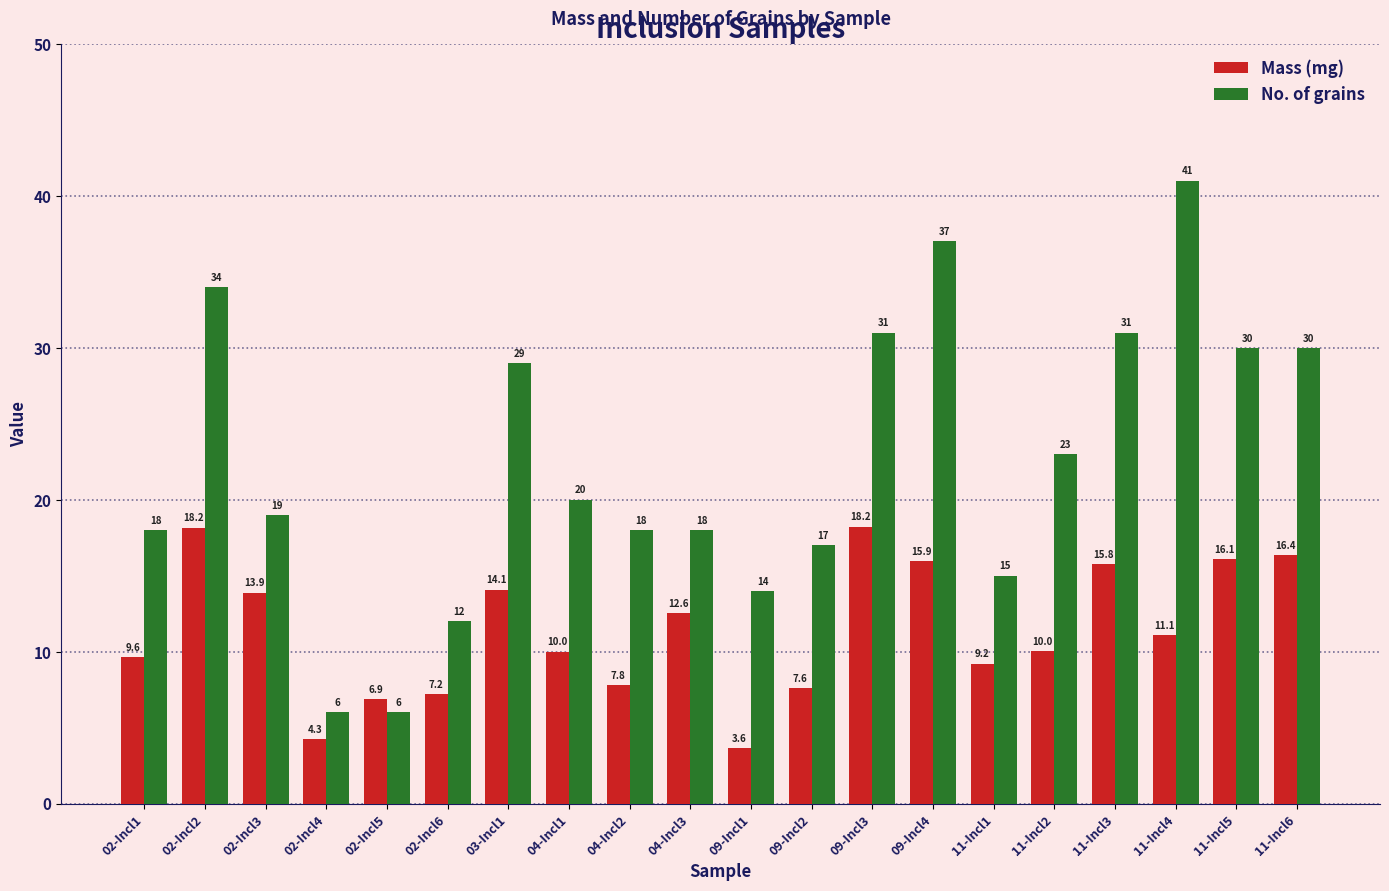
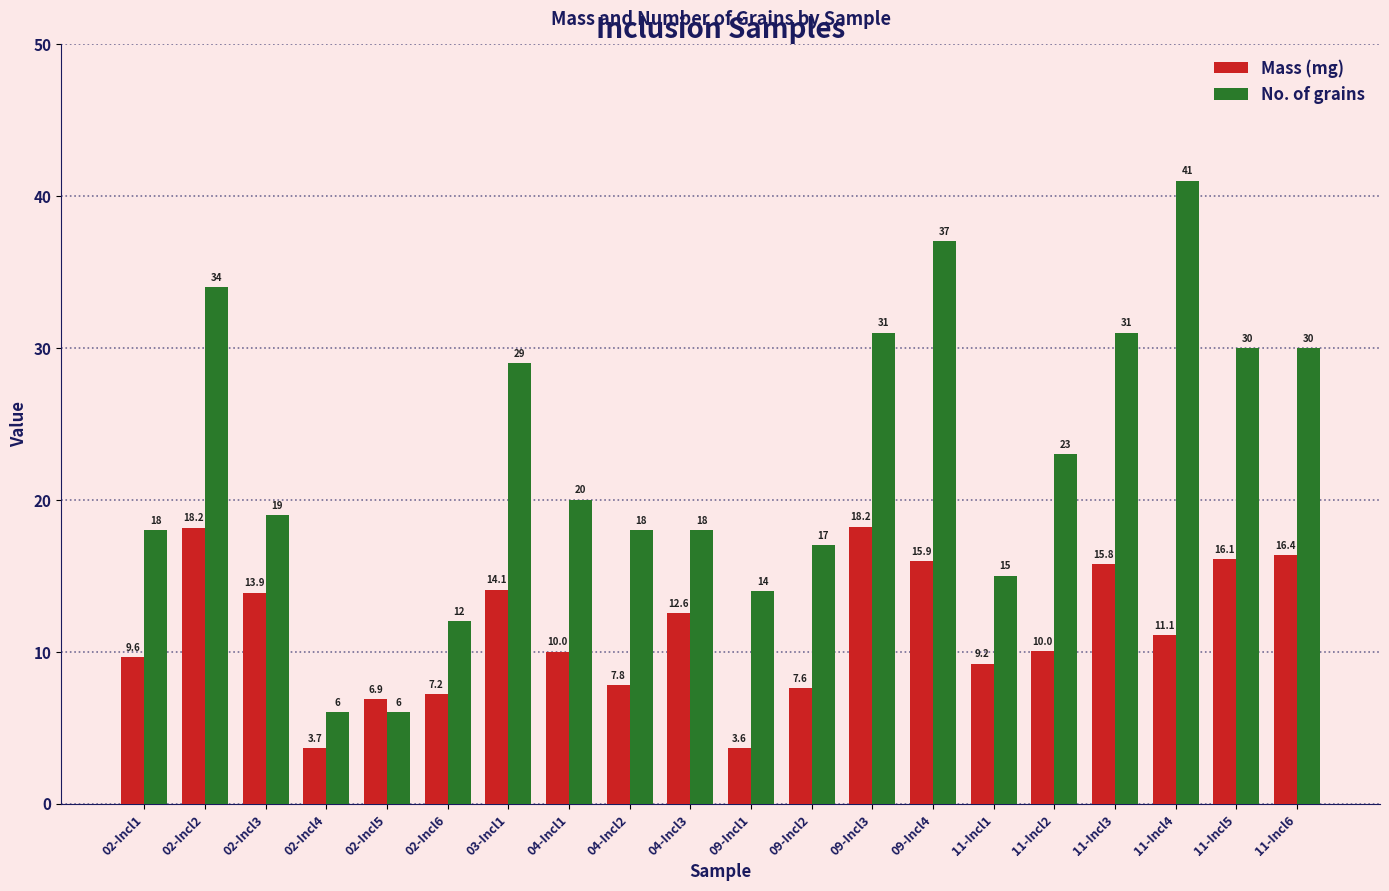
Mass (mg), 02-Incl4: 4.3 -> 3.7
